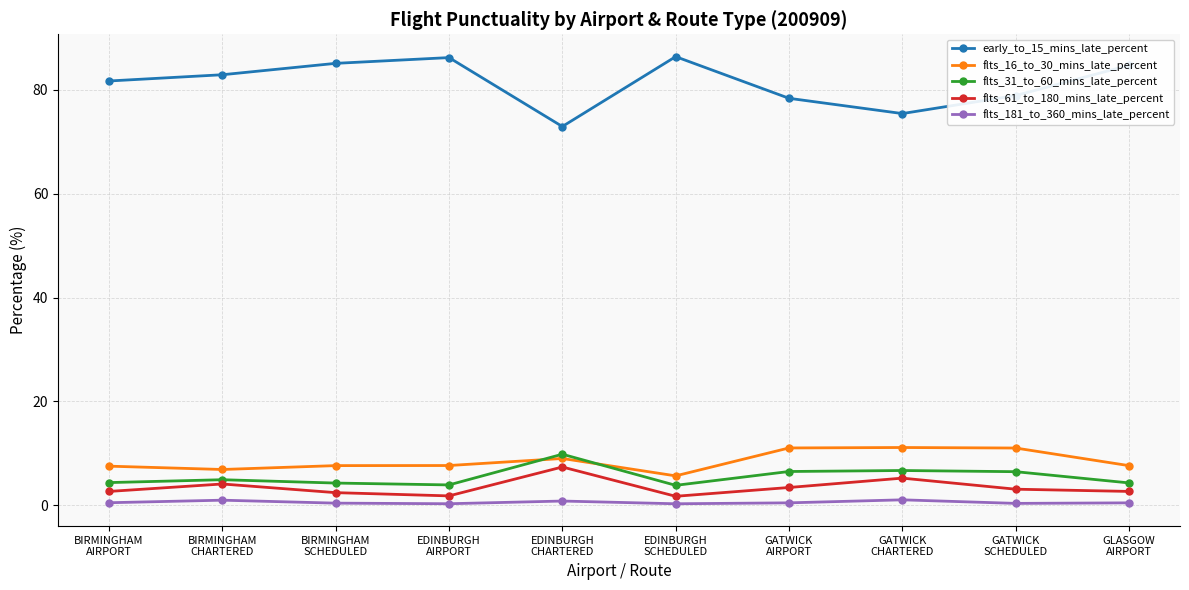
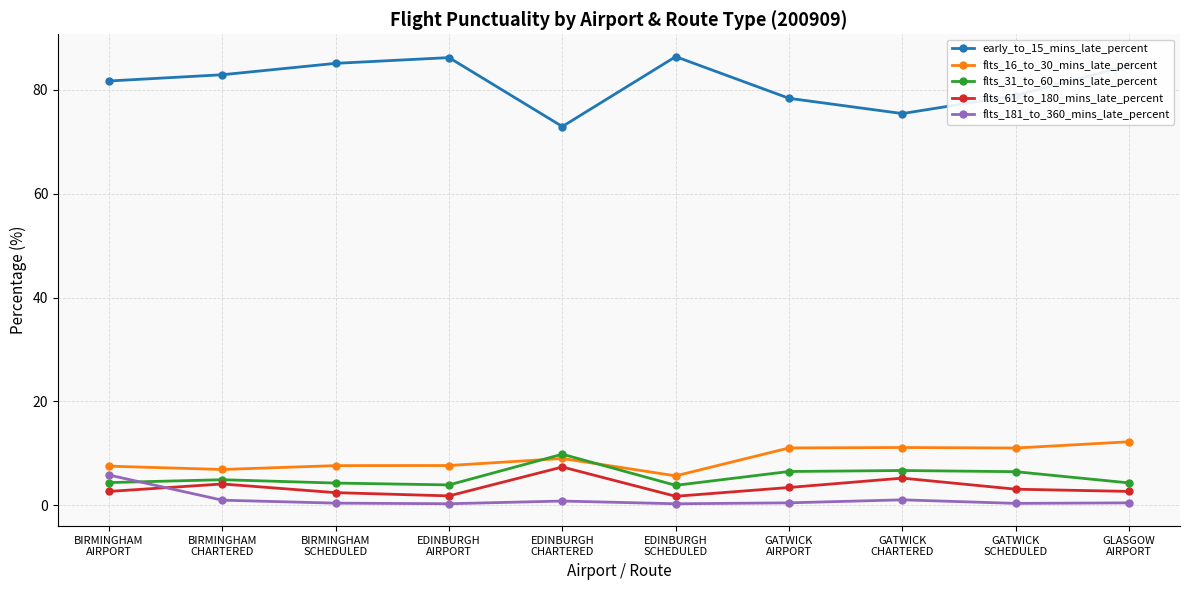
flts_181_to_360_mins_late_percent, BIRMINGHAM AIRPORT: 0 -> 6
flts_16_to_30_mins_late_percent, GLASGOW AIRPORT: 8 -> 12
